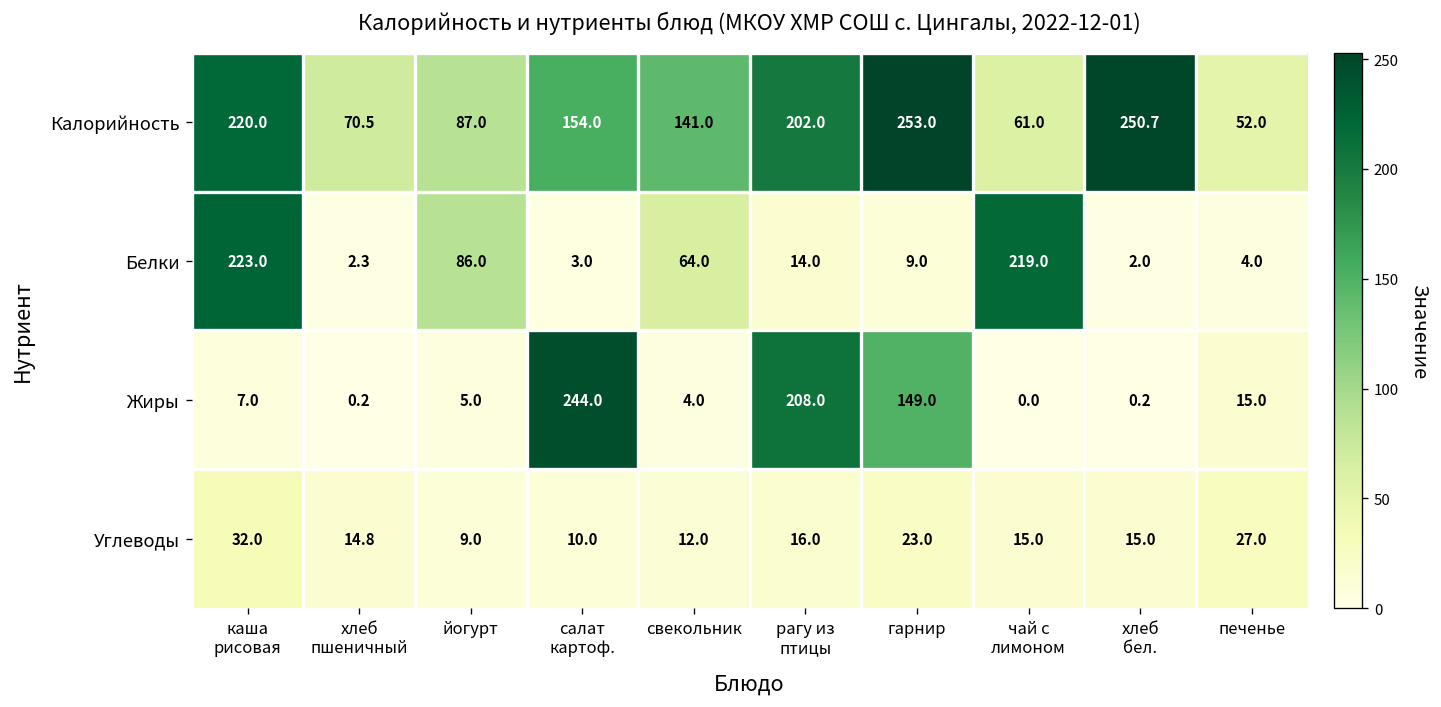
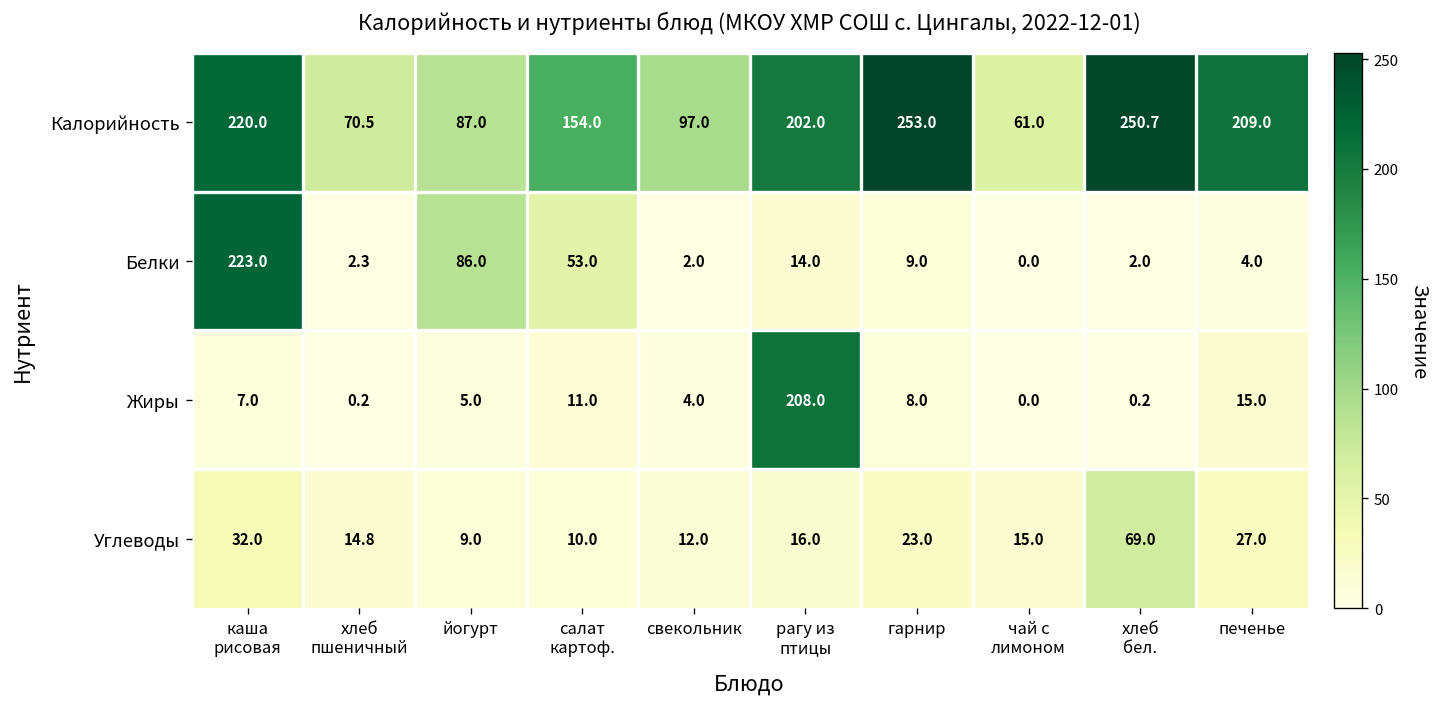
Калорийность, свекольник: 141.0 -> 97.0
Калорийность, печенье: 52.0 -> 209.0
Белки, салат картоф.: 3.0 -> 53.0
Белки, свекольник: 64.0 -> 2.0
Белки, чай с лимоном: 219.0 -> 0.0
Жиры, салат картоф.: 244.0 -> 11.0
Жиры, гарнир: 149.0 -> 8.0
Углеводы, хлеб бел.: 15.0 -> 69.0
